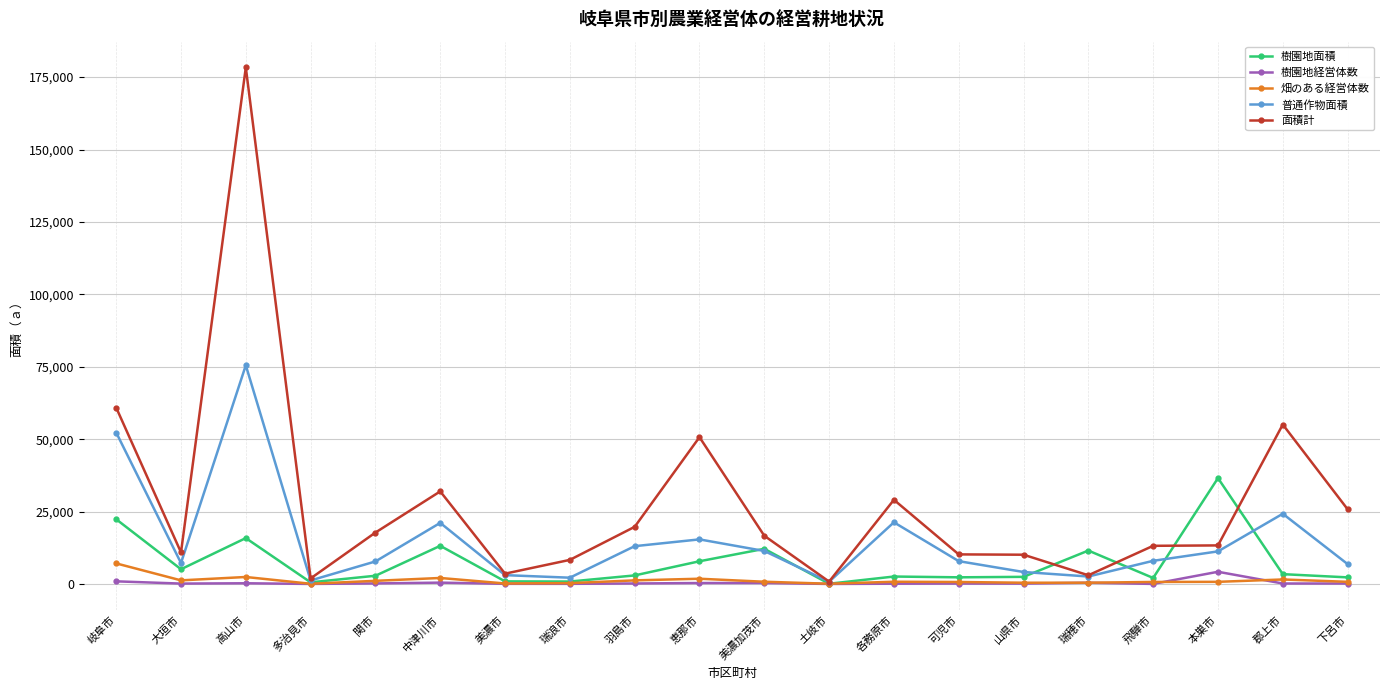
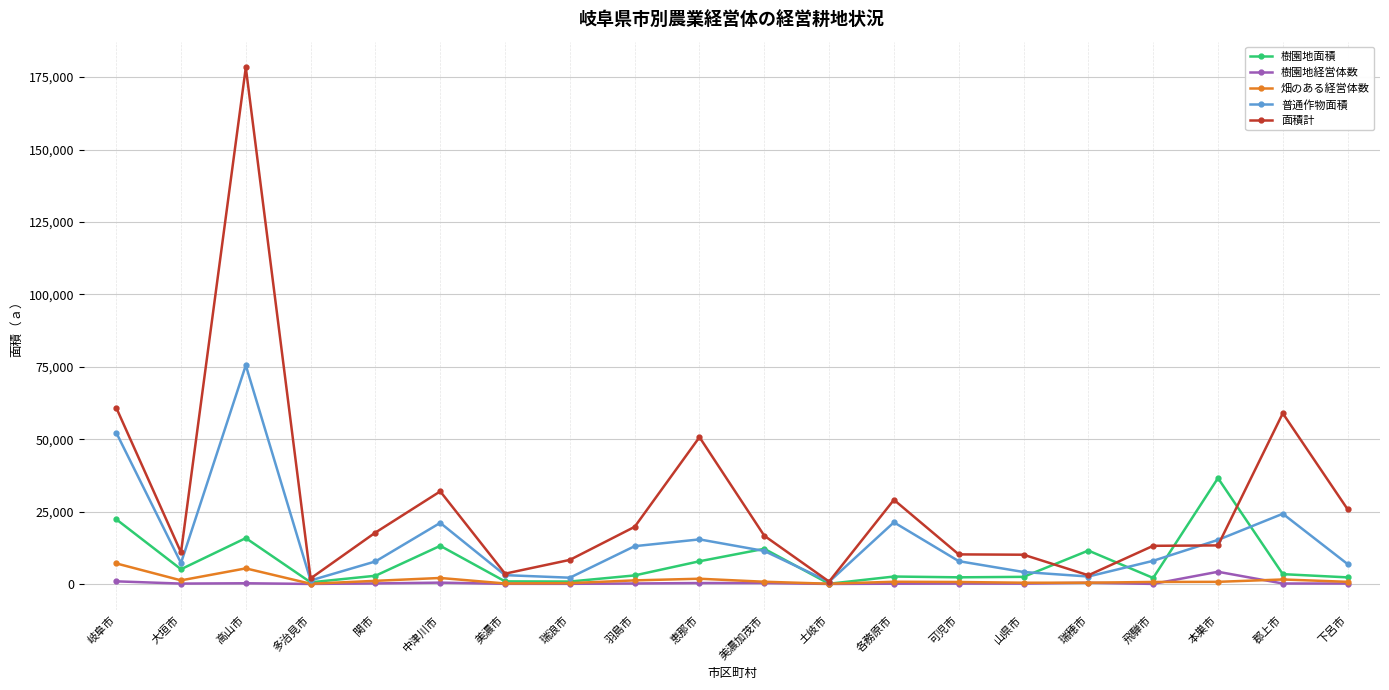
畑のある経営体数, 高山市: 2,000 -> 5,000
普通作物面積, 本巣市: 11,000 -> 15,000
面積計, 郡上市: 55,000 -> 59,000
